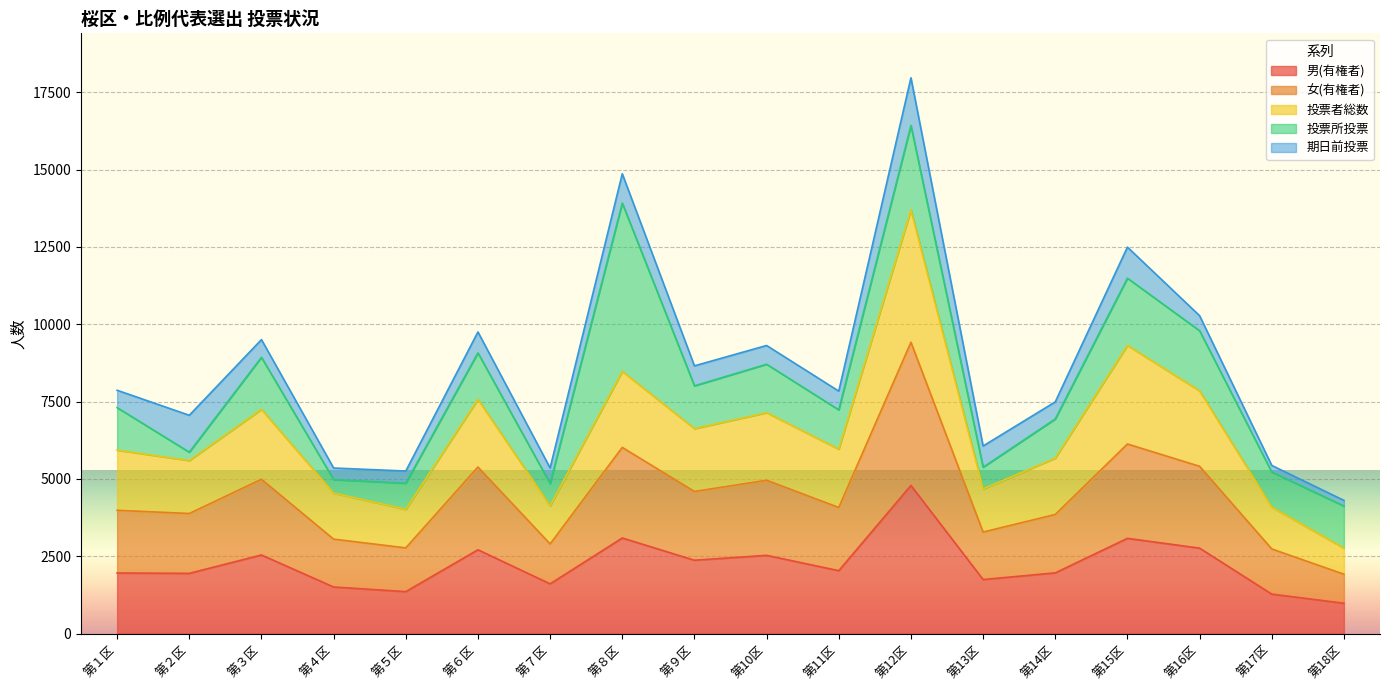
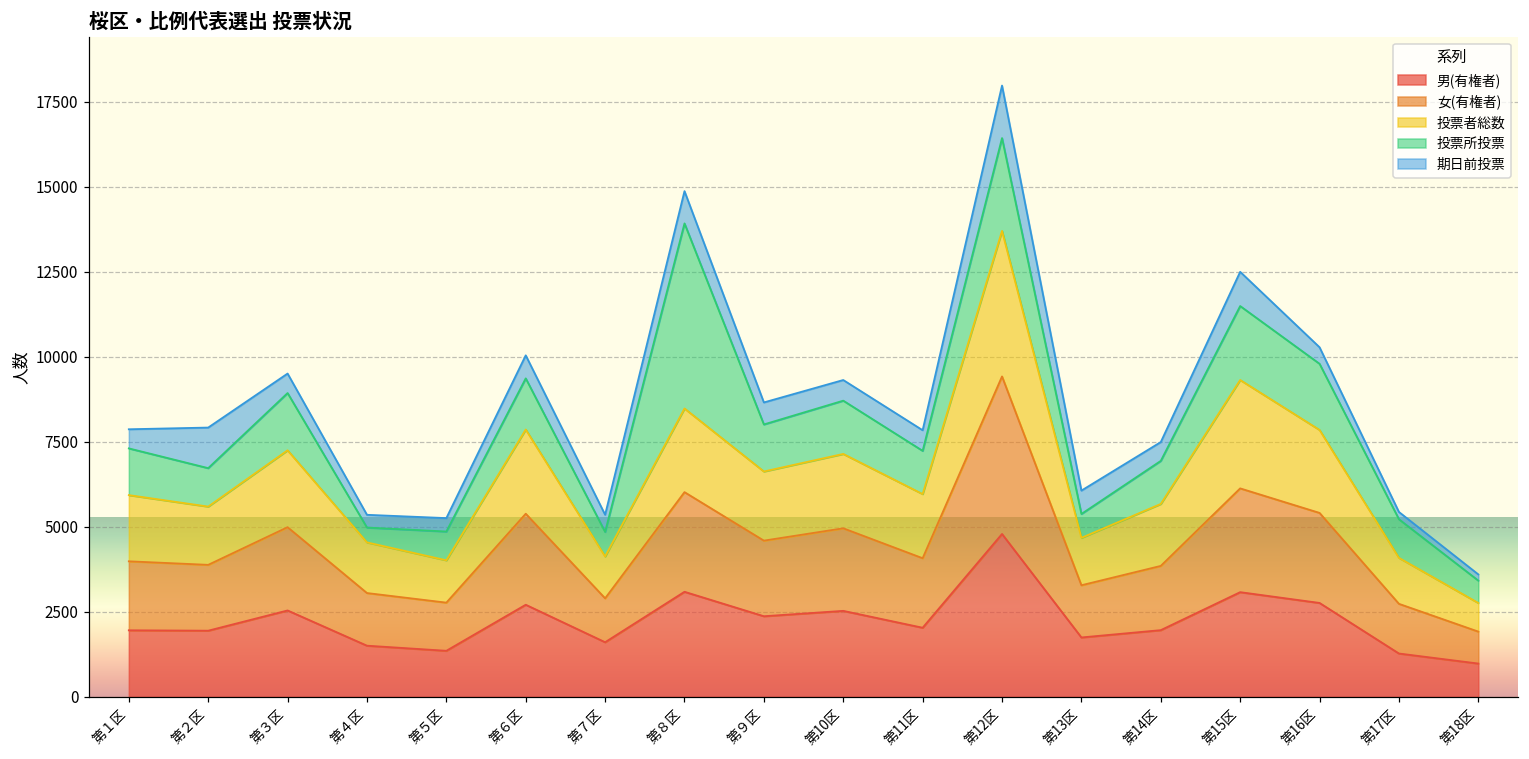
投票所投票, 第２区: 300 -> 1100
投票者総数, 第６区: 2200 -> 2500
投票所投票, 第18区: 1400 -> 700
